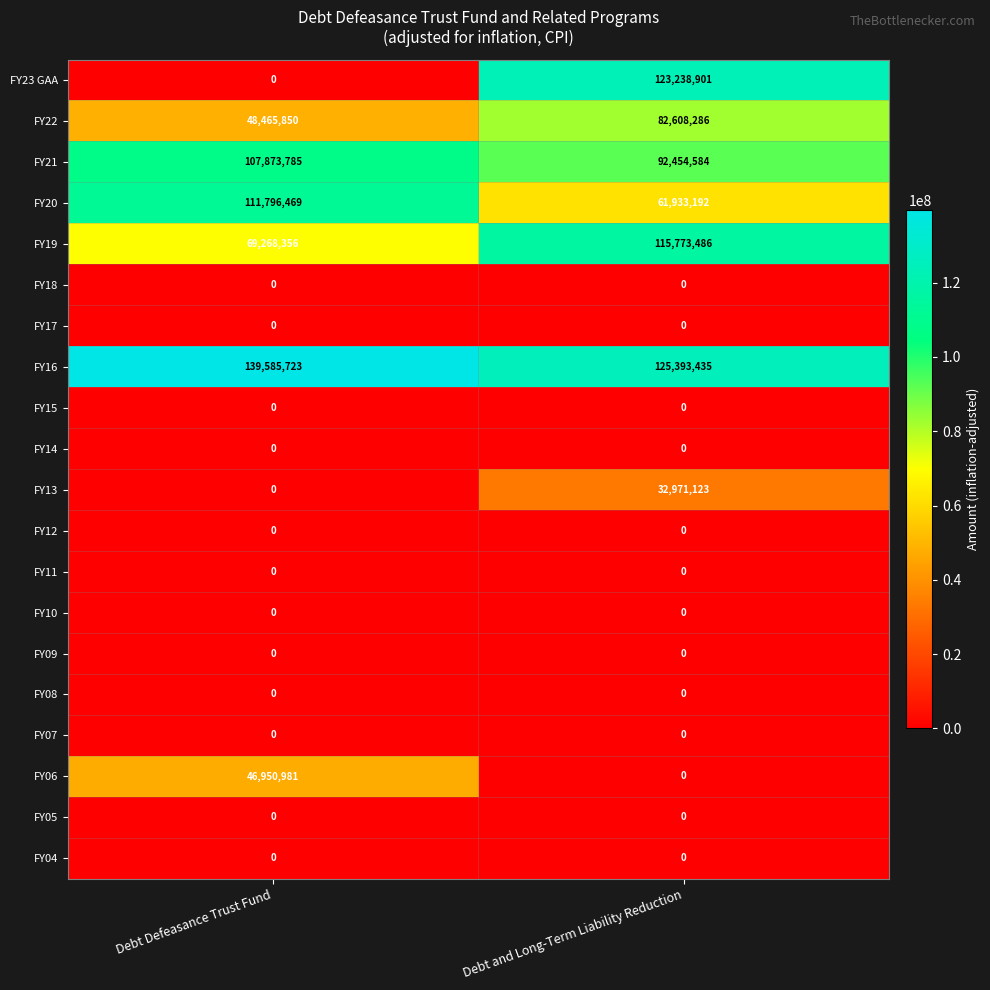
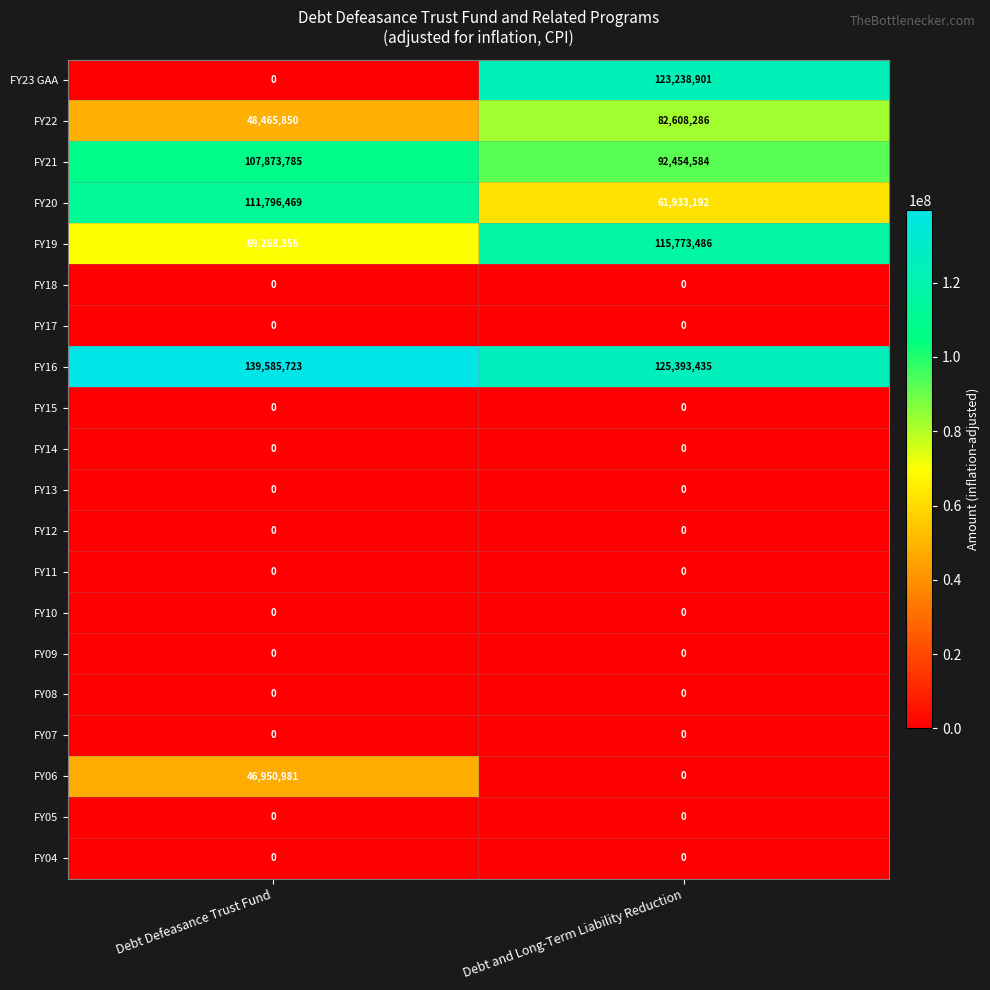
FY13, Debt and Long-Term Liability Reduction: 32,971,123 -> 0
